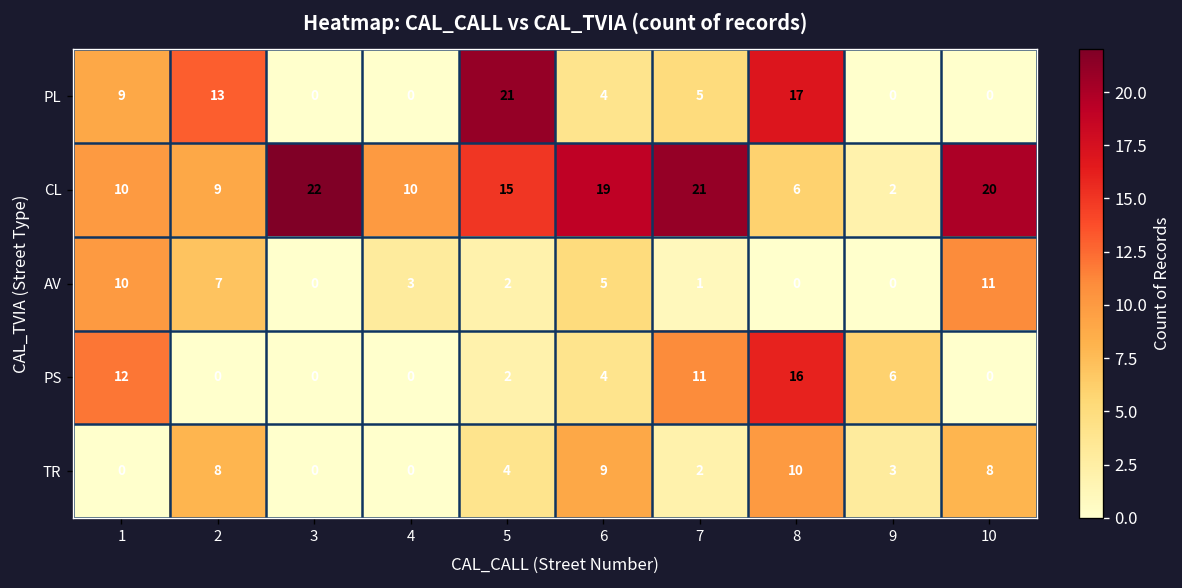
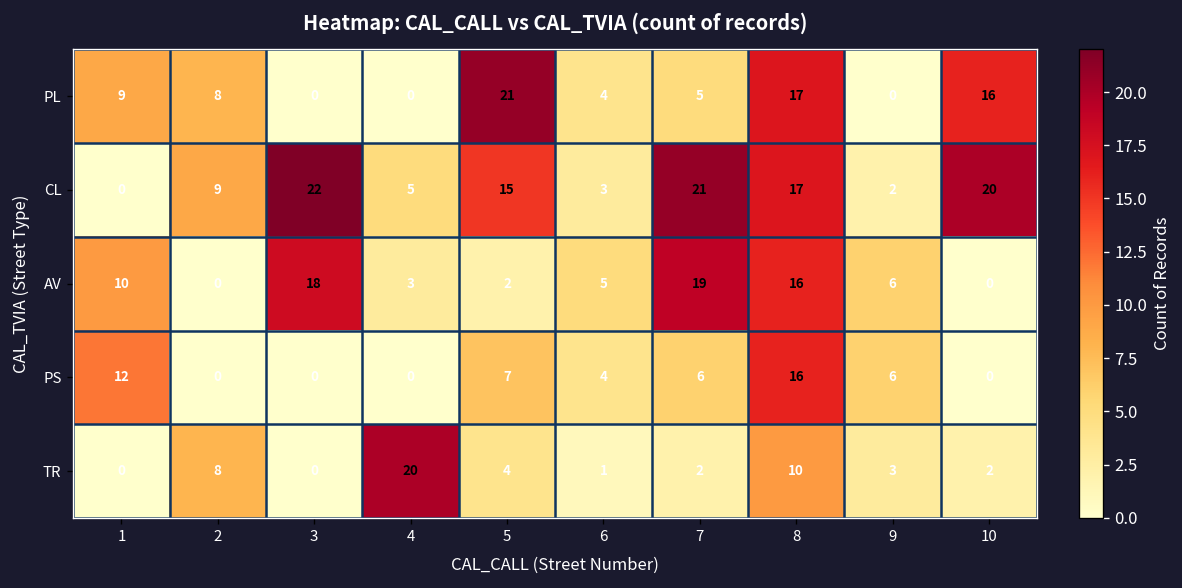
PL, 2: 13 -> 8
PL, 10: 0 -> 16
CL, 1: 10 -> 0
CL, 4: 10 -> 5
CL, 6: 19 -> 3
CL, 8: 6 -> 17
AV, 2: 7 -> 0
AV, 3: 0 -> 18
AV, 7: 1 -> 19
AV, 8: 0 -> 16
AV, 9: 0 -> 6
AV, 10: 11 -> 0
PS, 5: 2 -> 7
PS, 7: 11 -> 6
TR, 4: 0 -> 20
TR, 6: 9 -> 1
TR, 10: 8 -> 2
